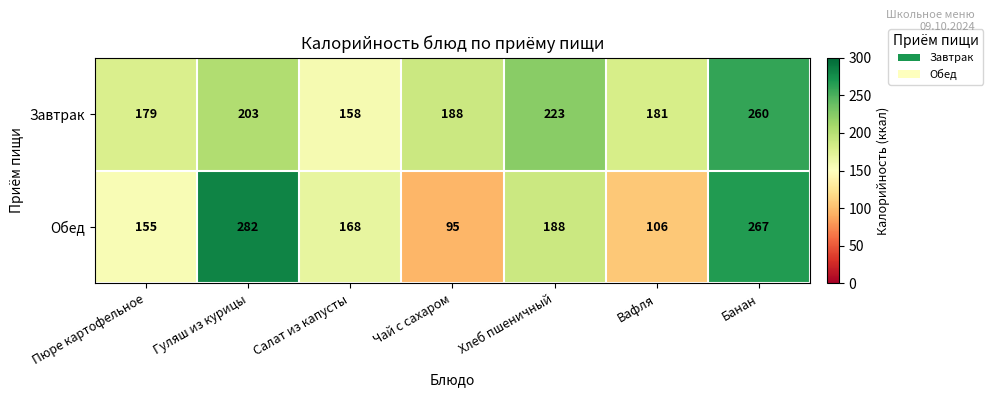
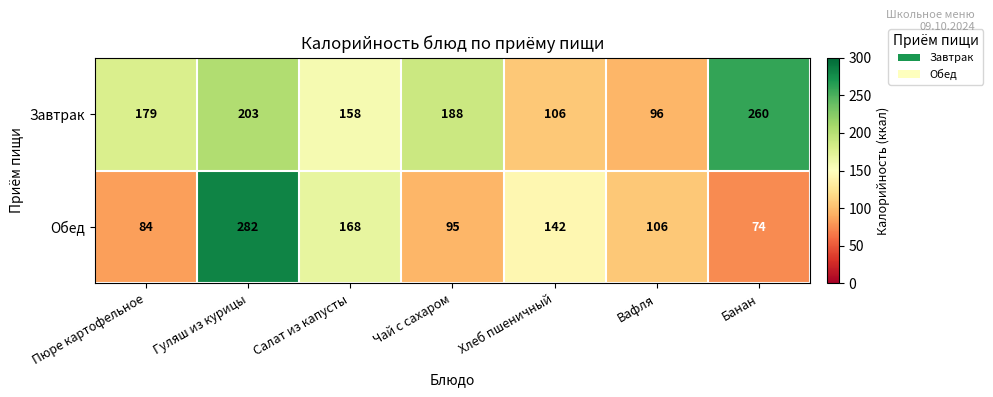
Завтрак, Хлеб пшеничный: 223 -> 106
Завтрак, Вафля: 181 -> 96
Обед, Пюре картофельное: 155 -> 84
Обед, Хлеб пшеничный: 188 -> 142
Обед, Банан: 267 -> 74
